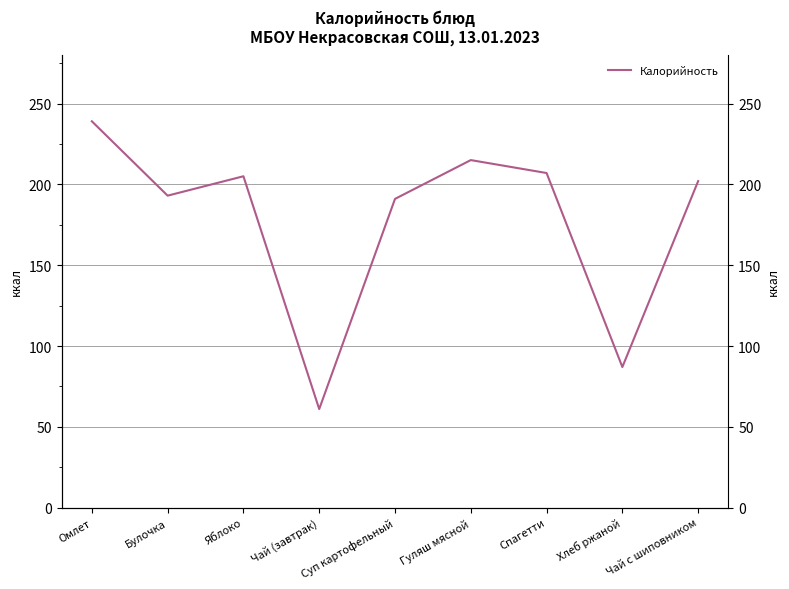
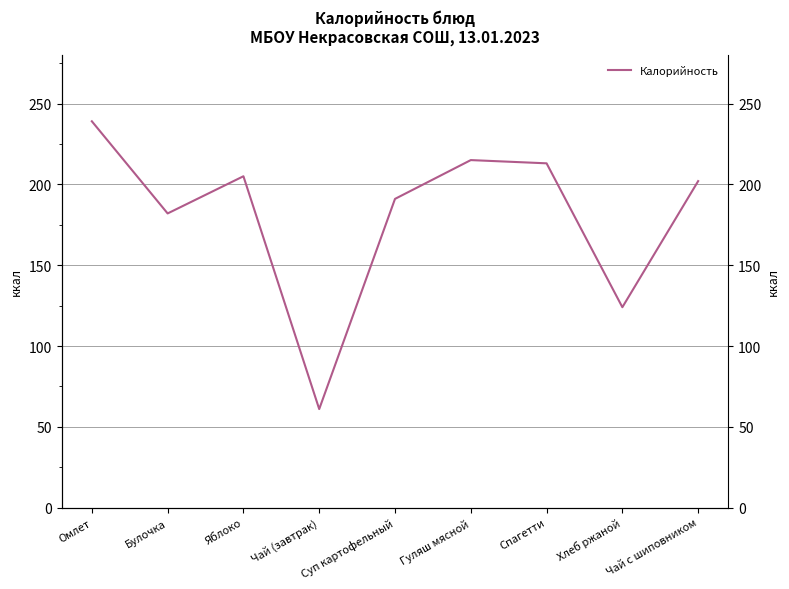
Булочка: 193 -> 182
Спагетти: 207 -> 213
Хлеб ржаной: 87 -> 124
